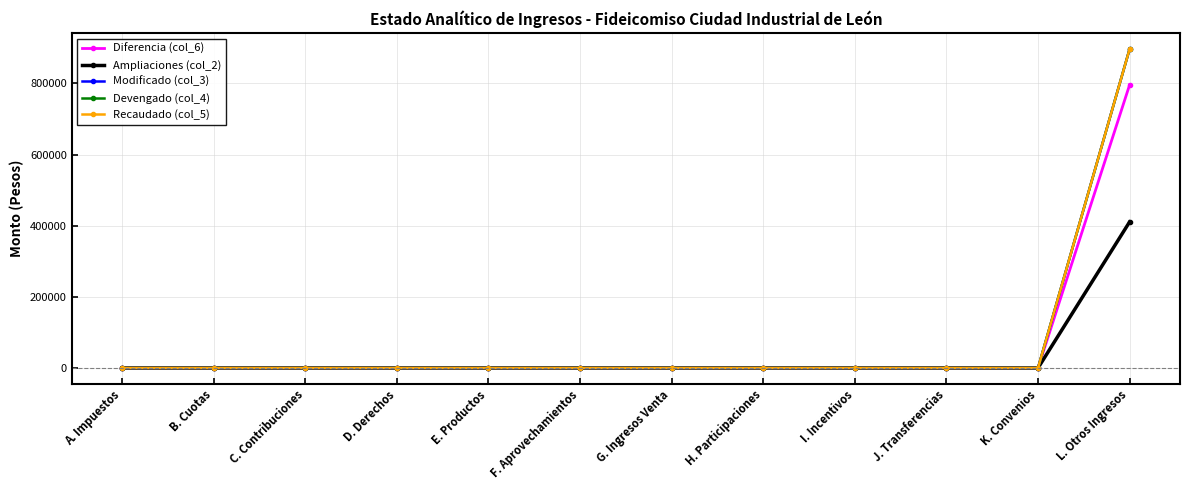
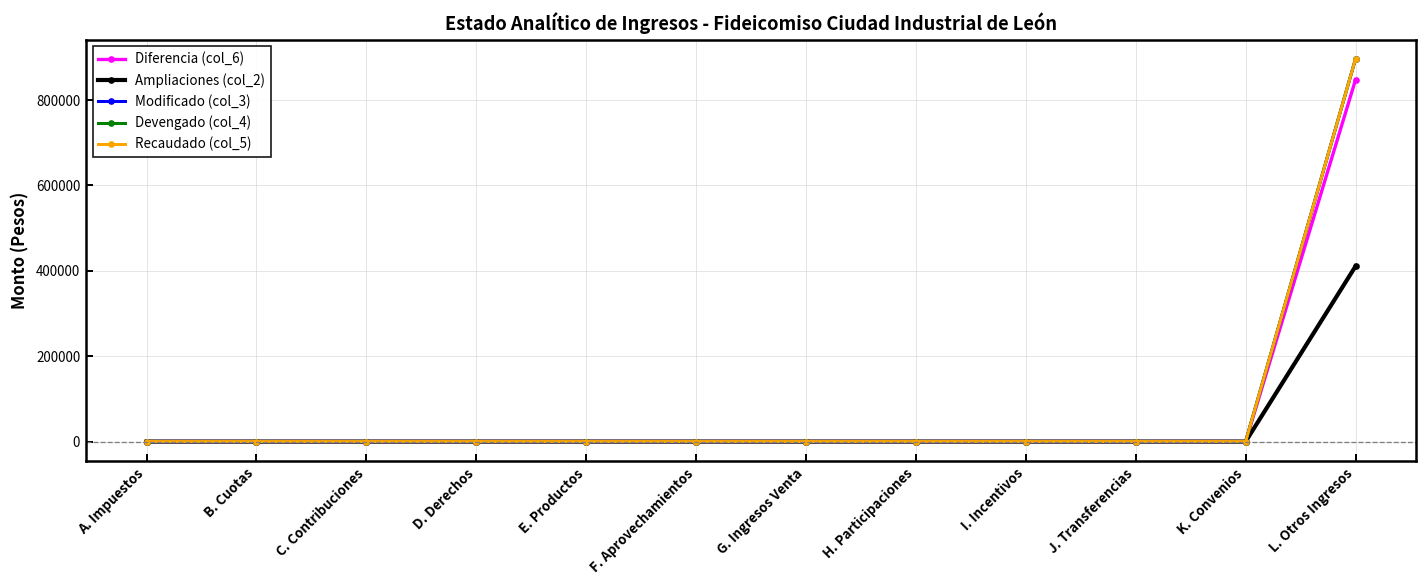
Diferencia (col_6), L. Otros Ingresos: 800000 -> 850000
